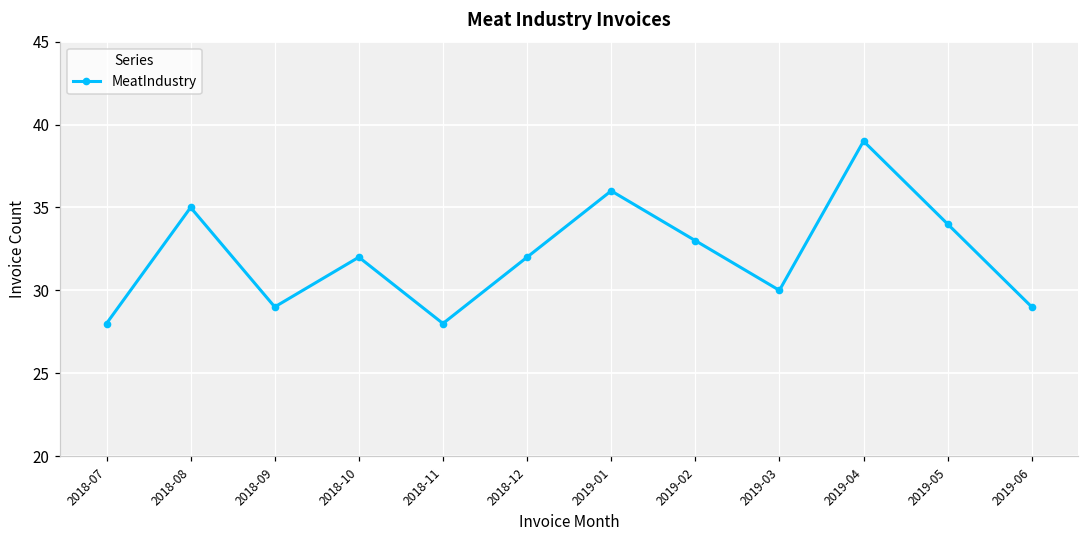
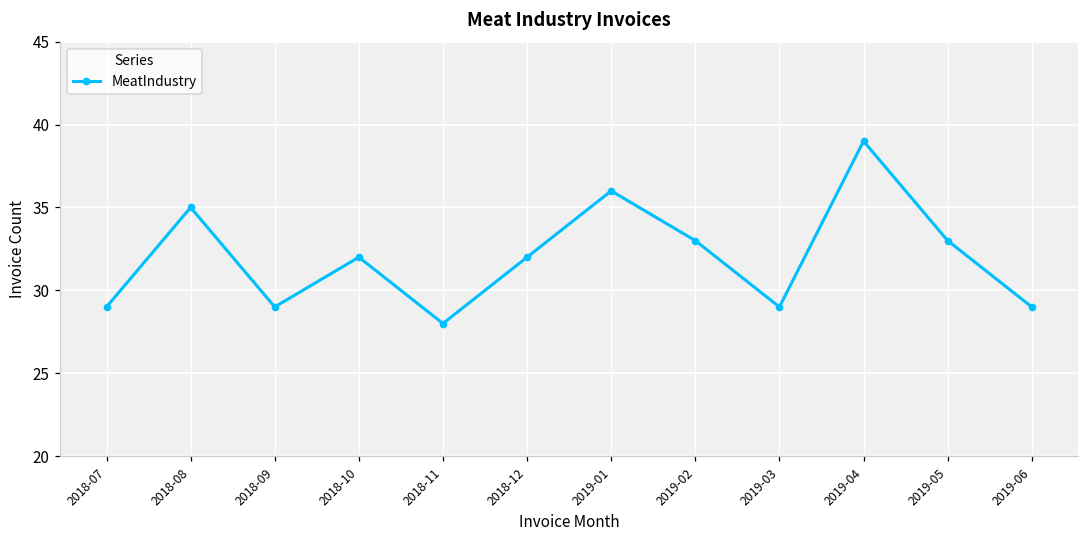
2018-07: 28 -> 29
2019-03: 30 -> 29
2019-05: 34 -> 33
